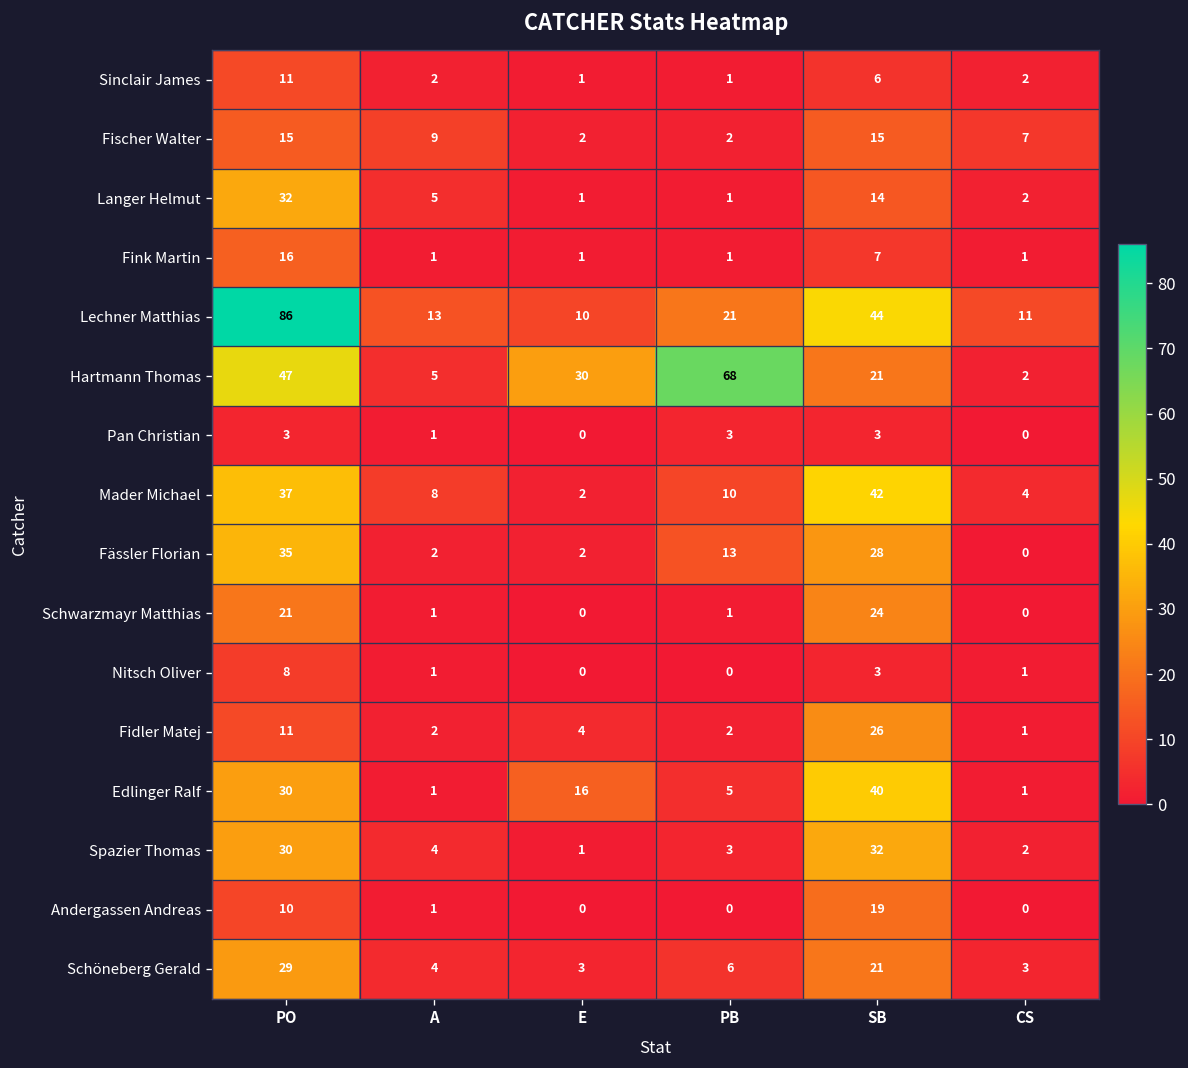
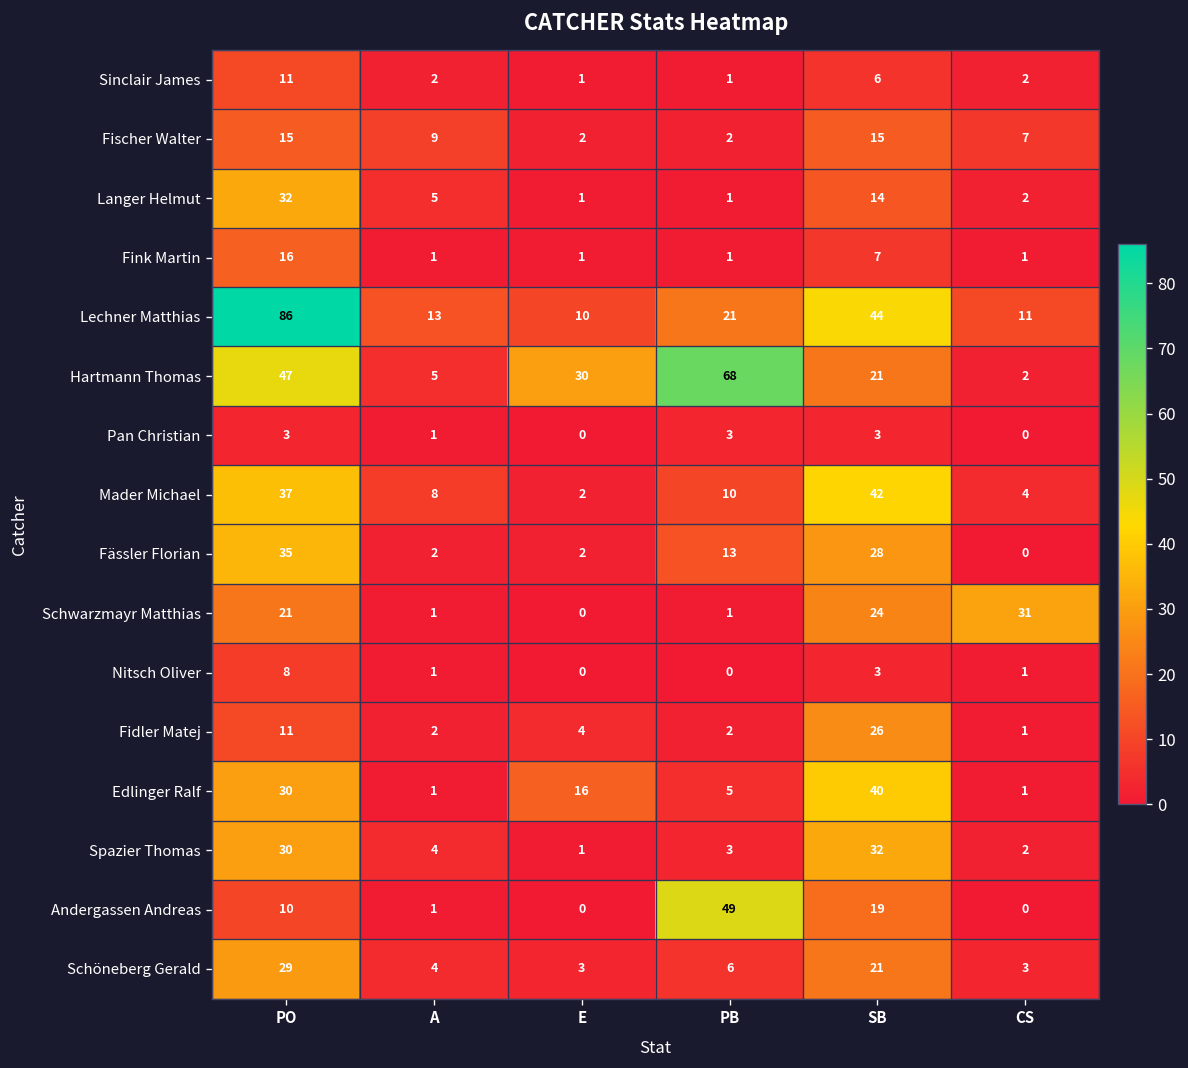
Schwarzmayr Matthias, CS: 0 -> 31
Andergassen Andreas, PB: 0 -> 49
